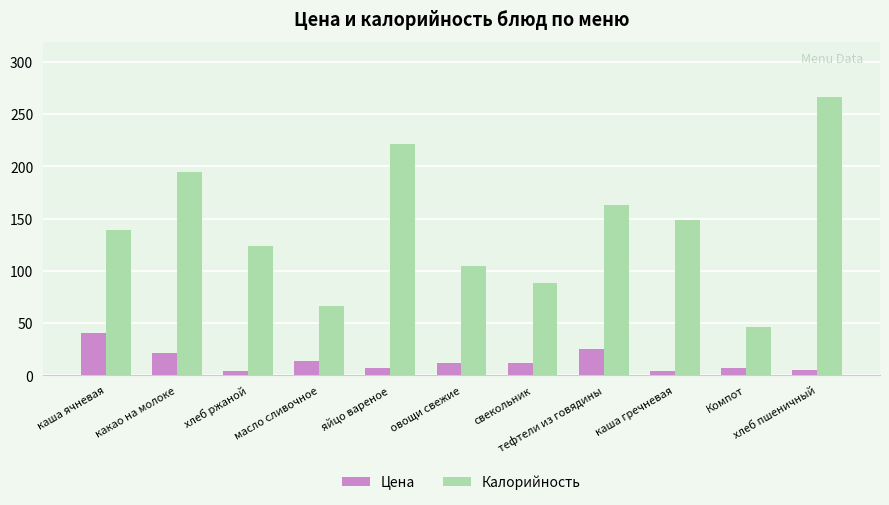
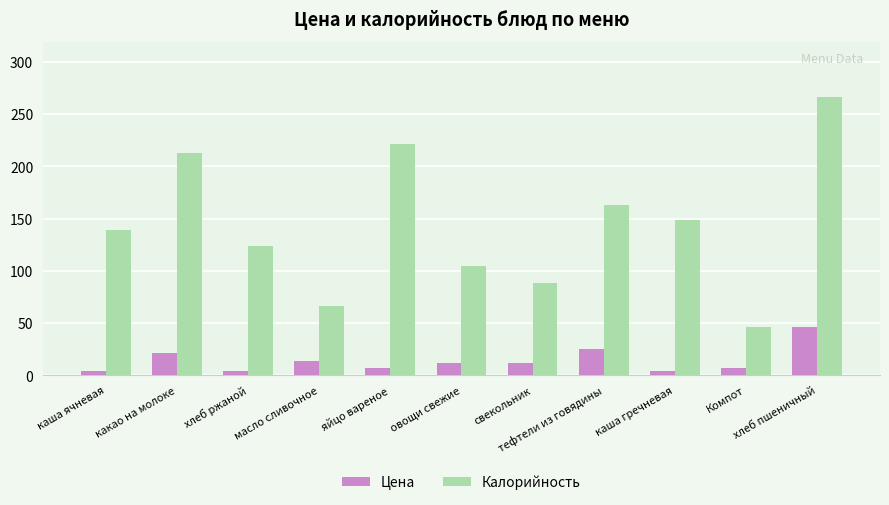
Цена, каша ячневая: 40 -> 4
Калорийность, какао на молоке: 195 -> 213
Цена, хлеб пшеничный: 5 -> 46
